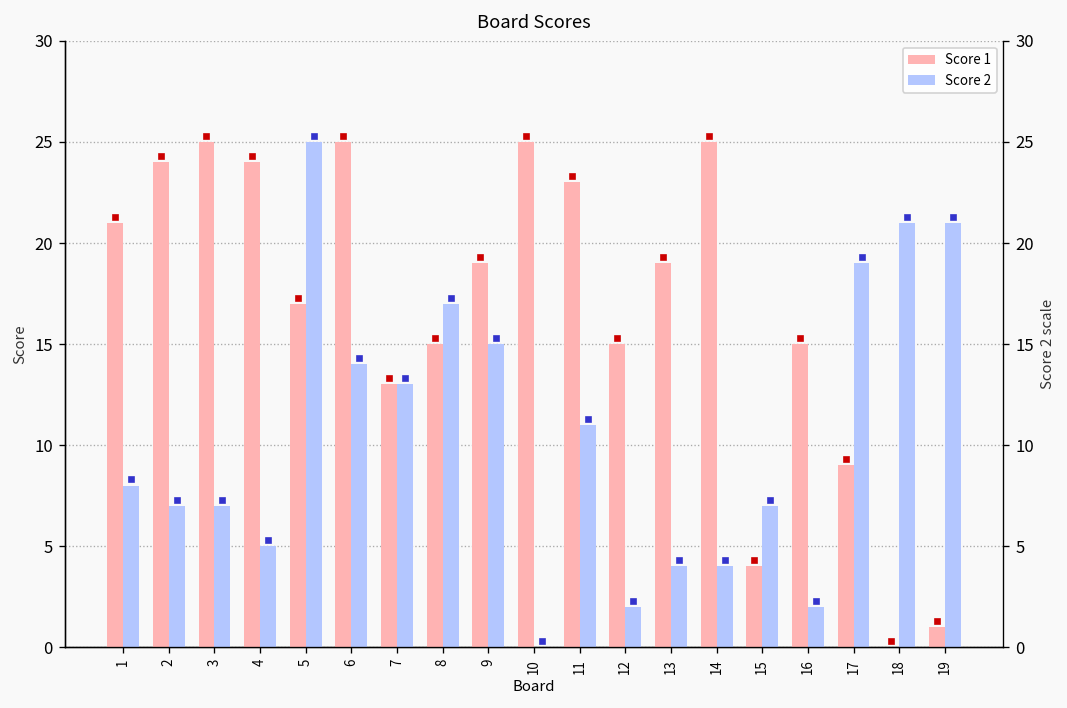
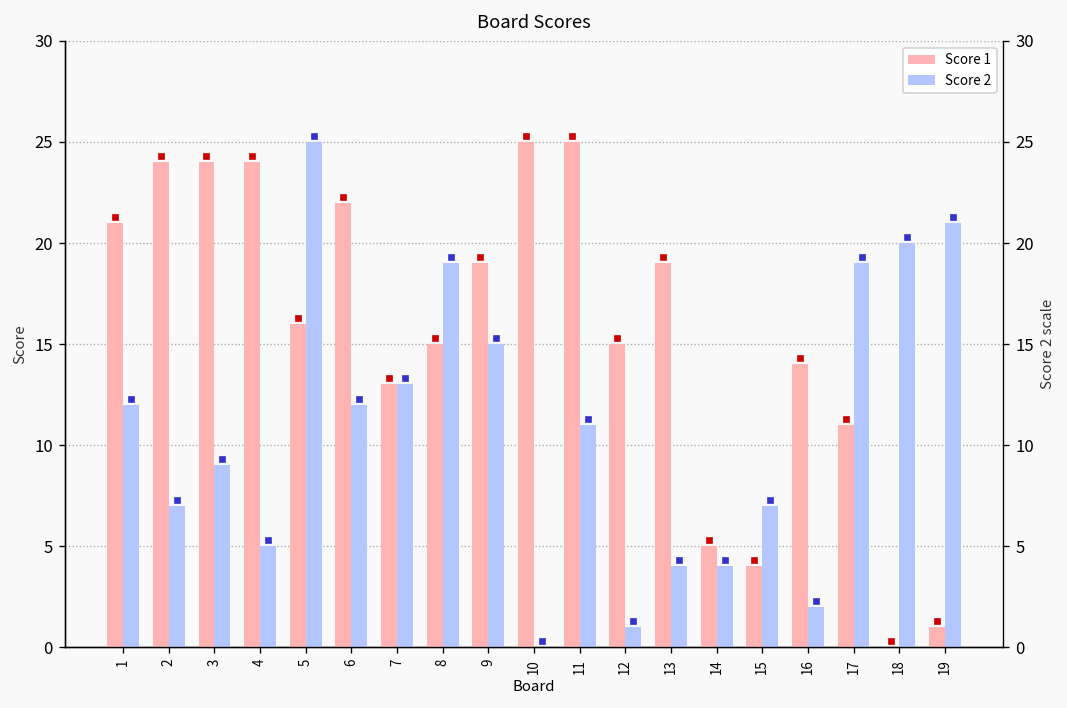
Score 2, 1: 8 -> 12
Score 1, 3: 25 -> 24
Score 2, 3: 7 -> 9
Score 1, 5: 17 -> 16
Score 1, 6: 25 -> 22
Score 2, 6: 14 -> 12
Score 2, 8: 17 -> 19
Score 1, 11: 23 -> 25
Score 2, 12: 2 -> 1
Score 1, 14: 25 -> 5
Score 1, 16: 15 -> 14
Score 1, 17: 9 -> 11
Score 2, 18: 21 -> 20
